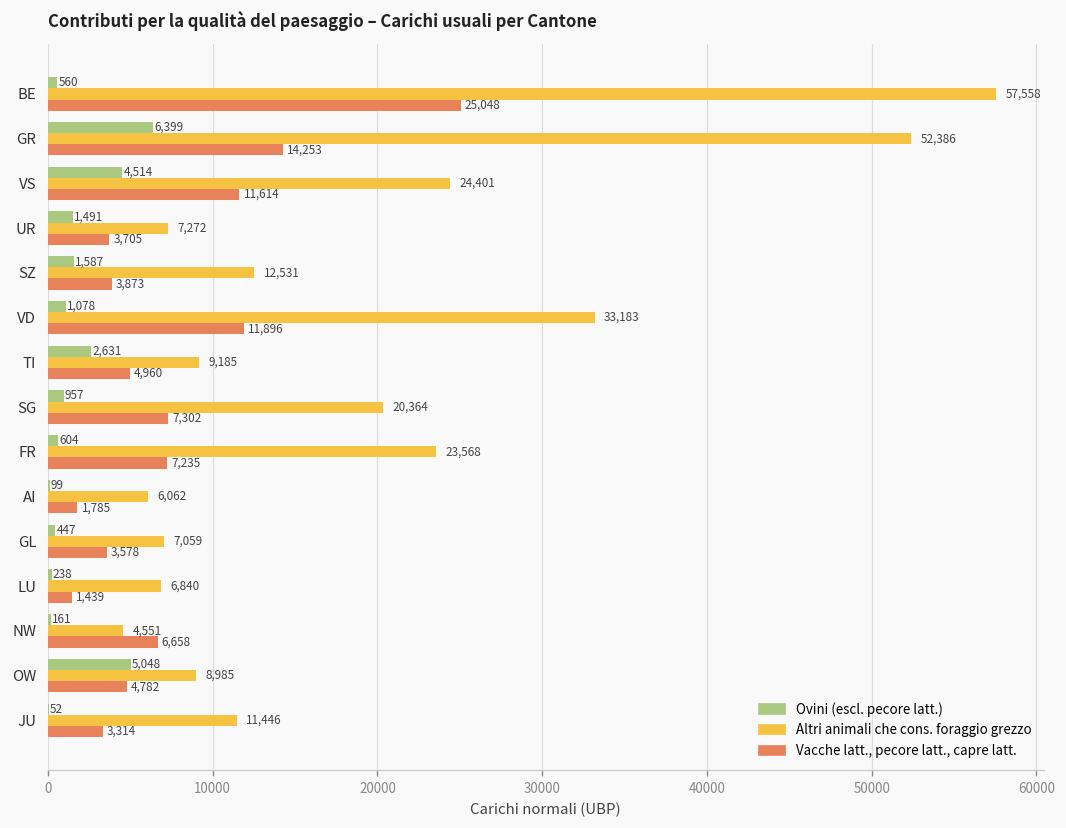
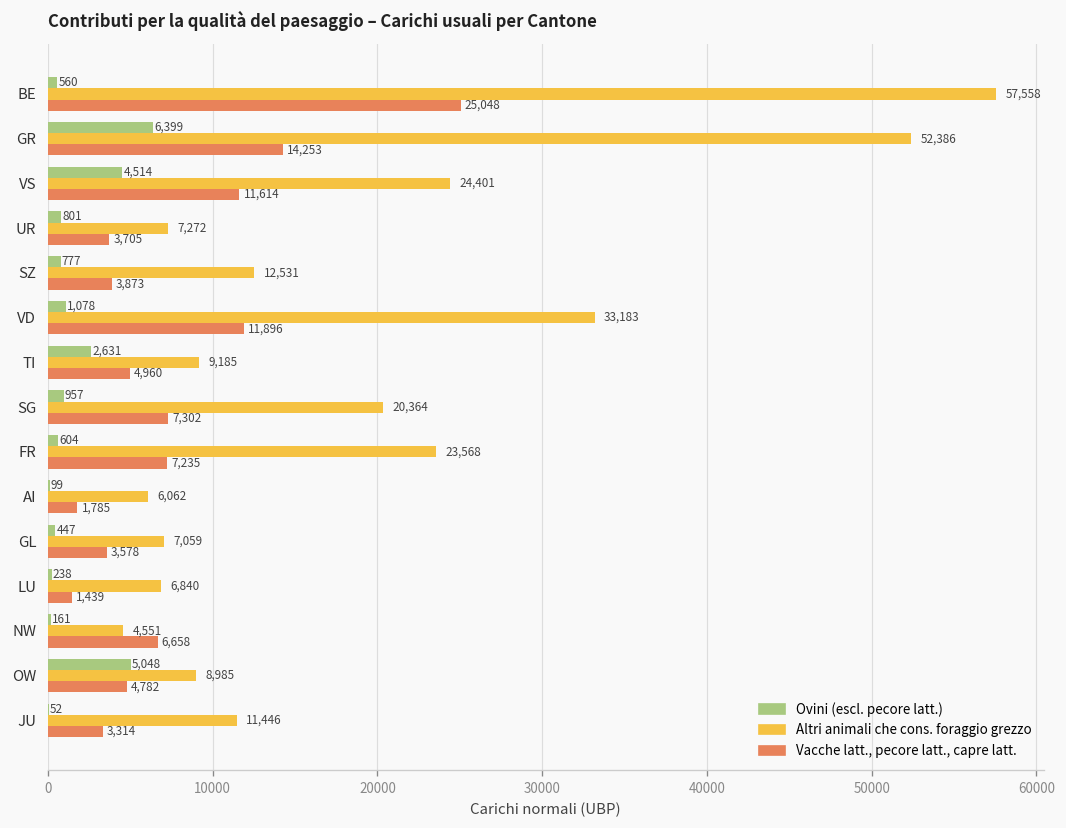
Ovini (escl. pecore latt.), UR: 1,491 -> 801
Ovini (escl. pecore latt.), SZ: 1,587 -> 777
